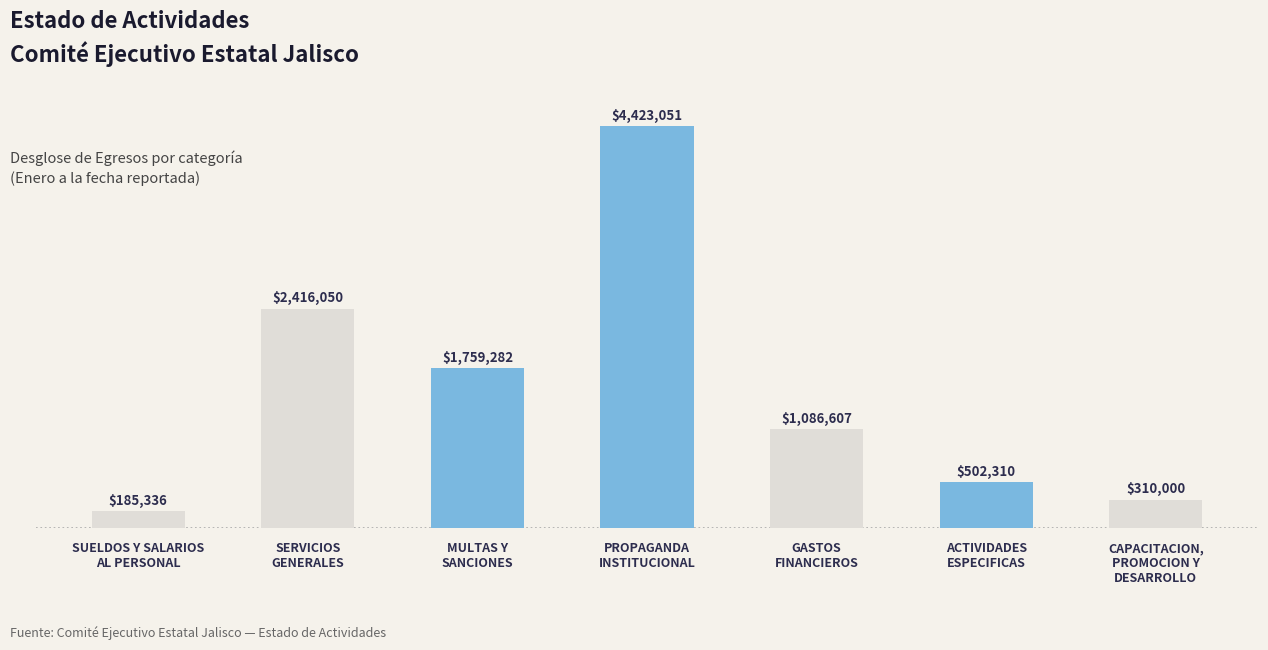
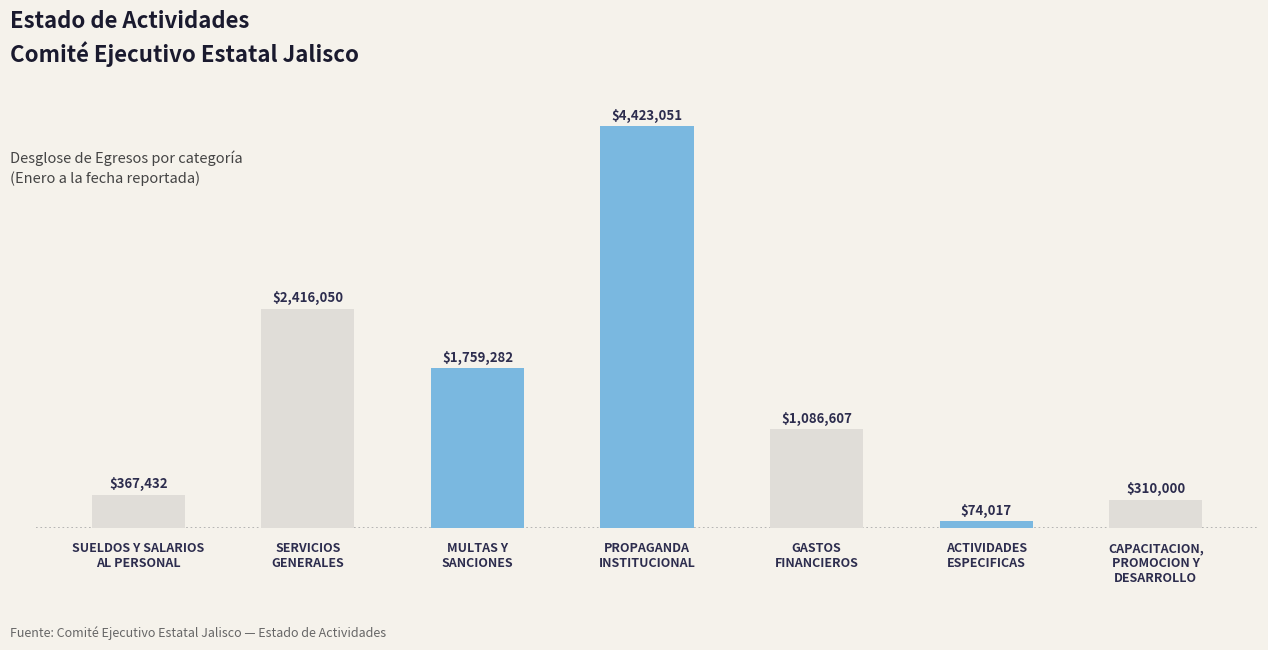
SUELDOS Y SALARIOS AL PERSONAL: $185,336 -> $367,432
ACTIVIDADES ESPECIFICAS: $502,310 -> $74,017
